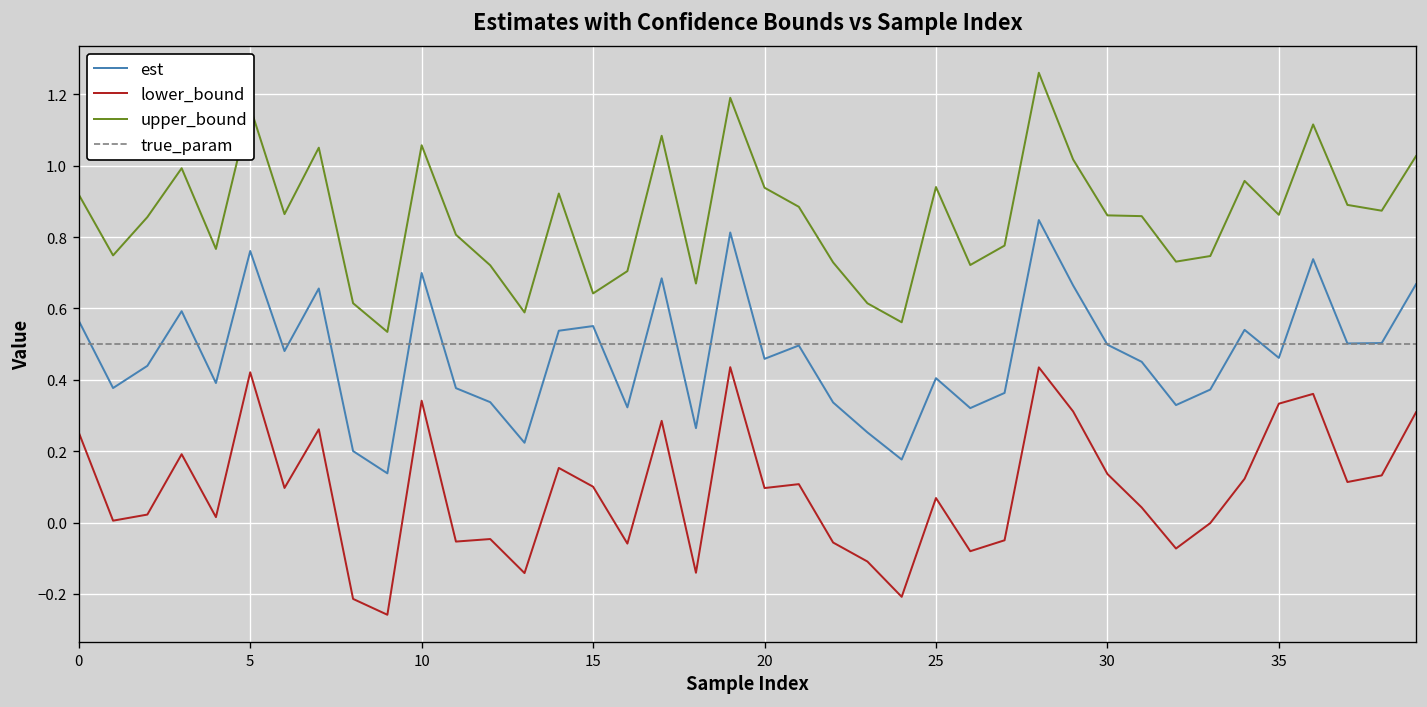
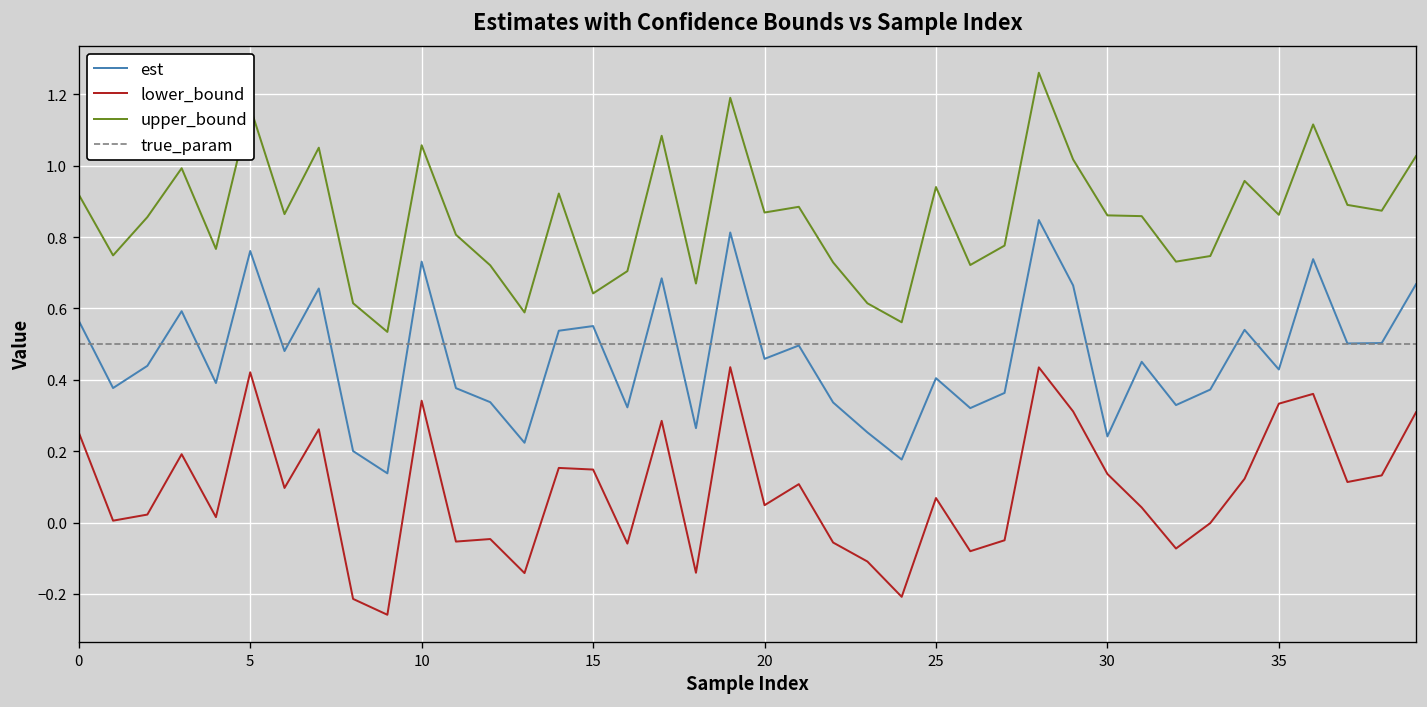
est, 10: 0.70 -> 0.73
lower_bound, 15: 0.10 -> 0.15
lower_bound, 20: 0.10 -> 0.05
upper_bound, 20: 0.94 -> 0.87
est, 30: 0.50 -> 0.24
est, 35: 0.46 -> 0.43
